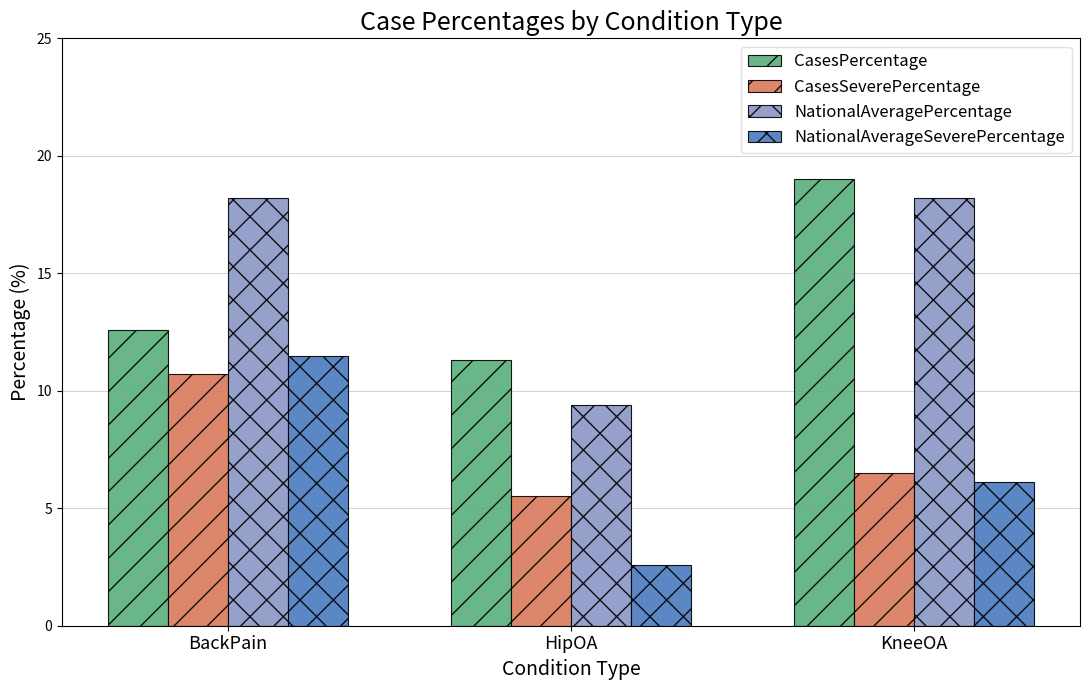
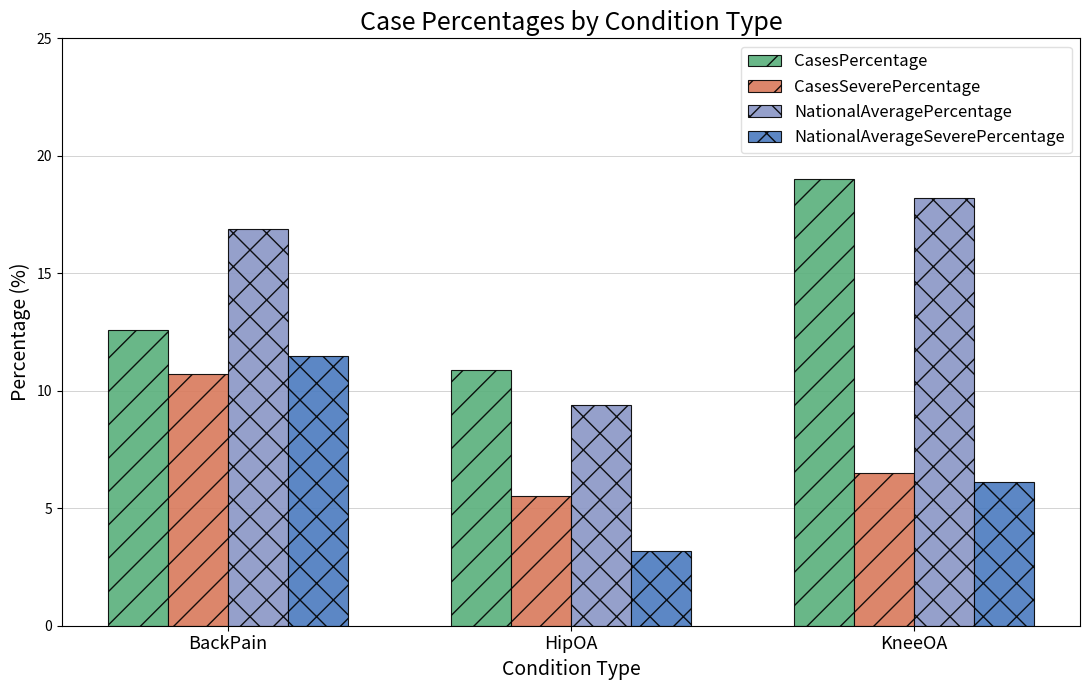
NationalAveragePercentage, BackPain: 18.2 -> 16.9
CasesPercentage, HipOA: 11.3 -> 10.9
NationalAverageSeverePercentage, HipOA: 2.6 -> 3.2
